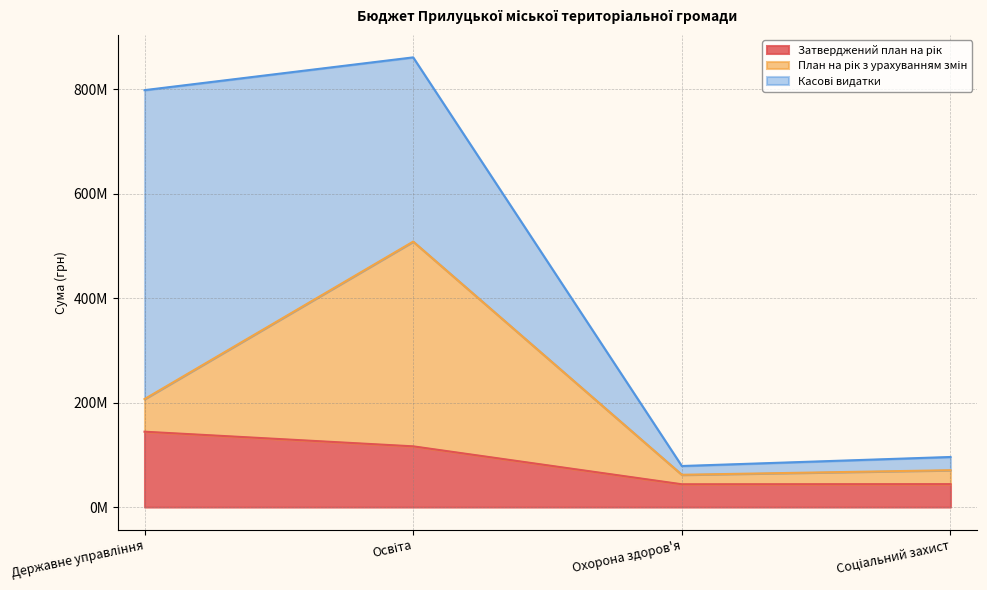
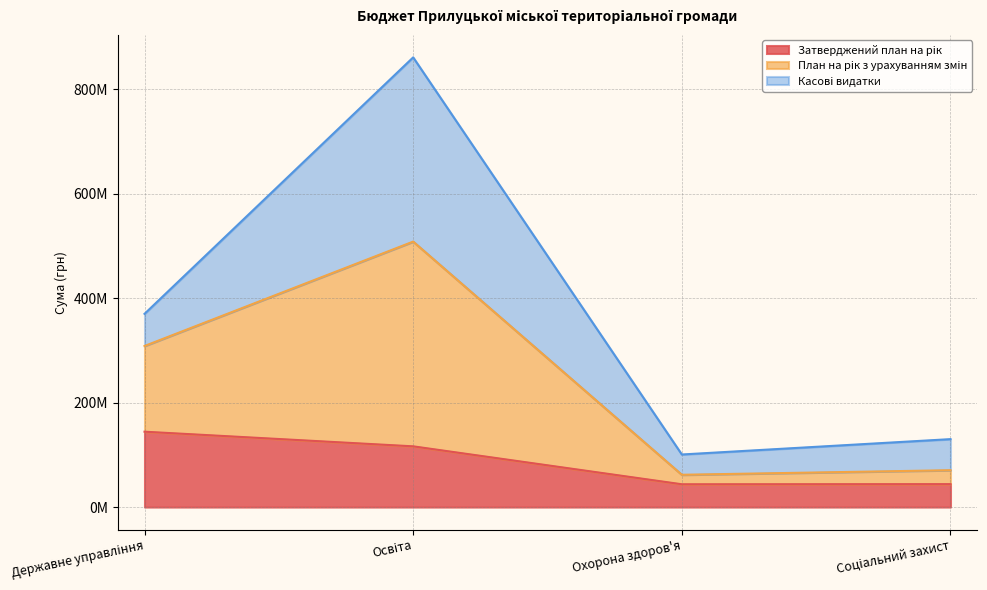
План на рік з урахуванням змін, Державне управління: 60000000 -> 160000000
Касові видатки, Державне управління: 590000000 -> 60000000
Касові видатки, Охорона здоров'я: 20000000 -> 40000000
Касові видатки, Соціальний захист: 30000000 -> 60000000
